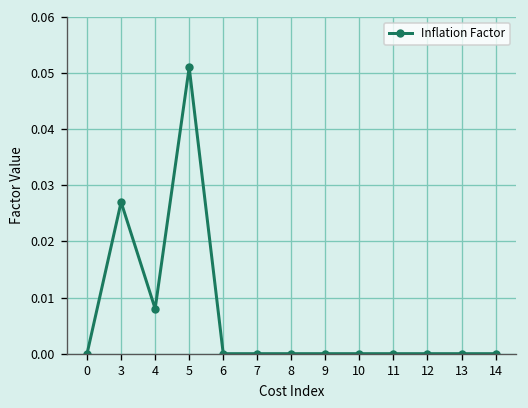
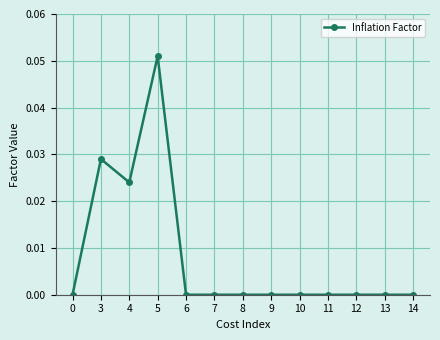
3: 0.027 -> 0.029
4: 0.008 -> 0.024
